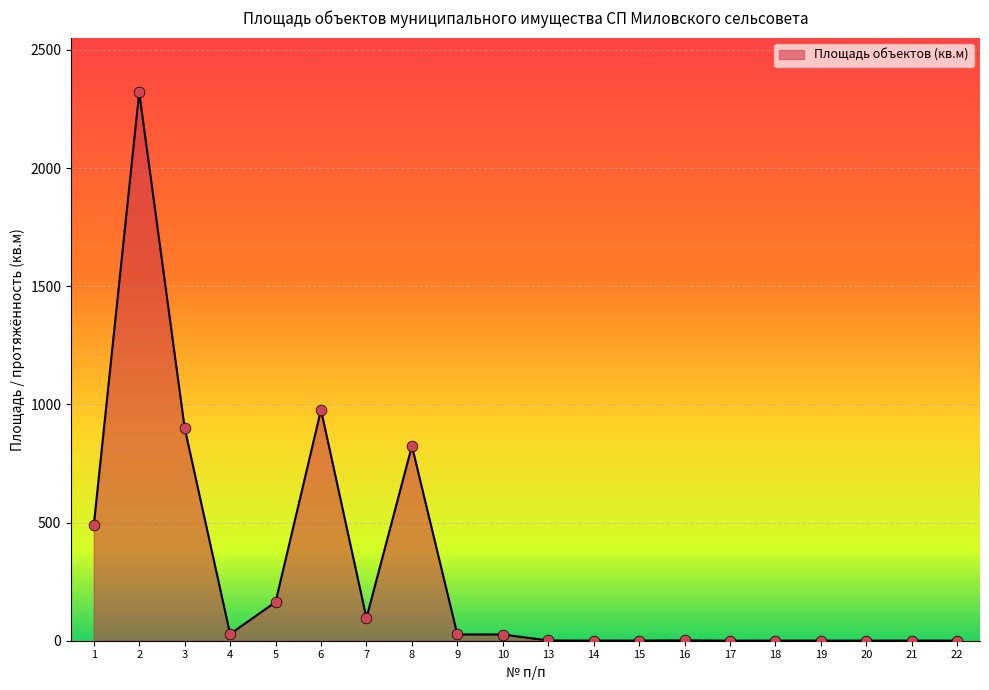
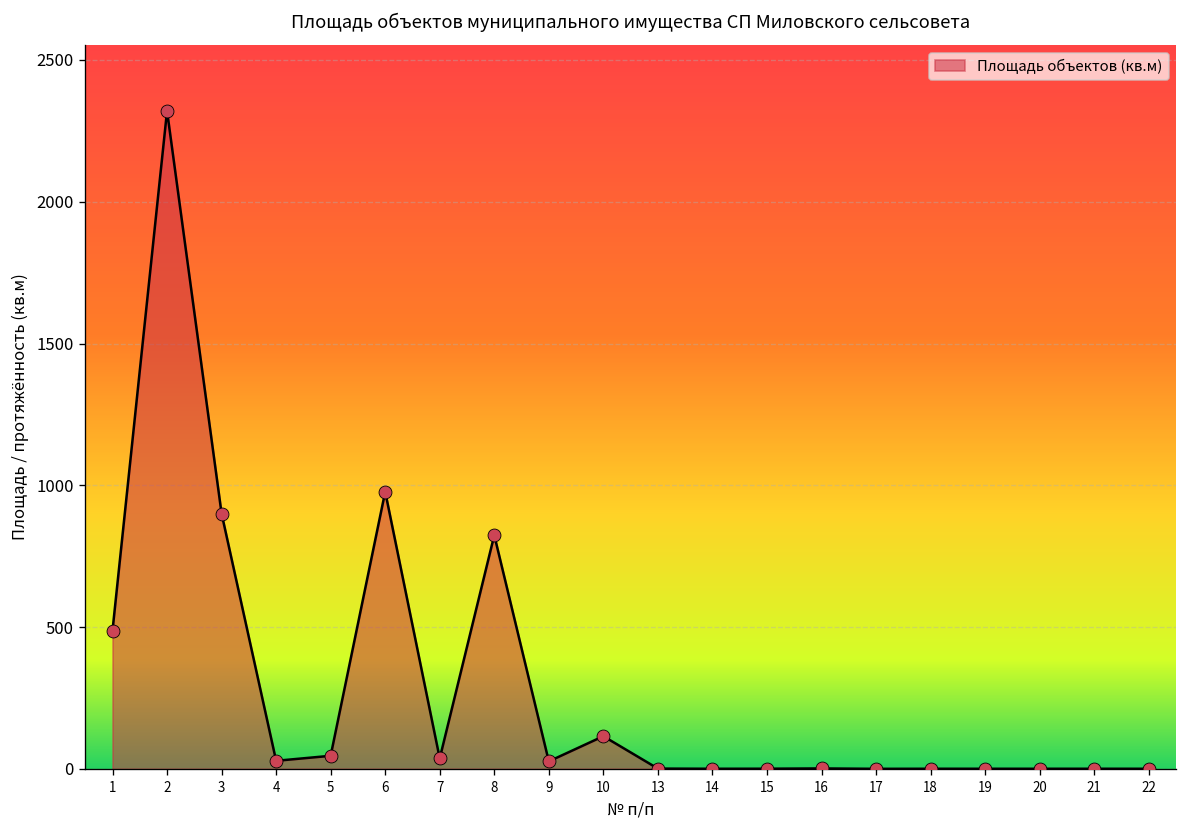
5: 160 -> 50
7: 100 -> 40
10: 30 -> 120
